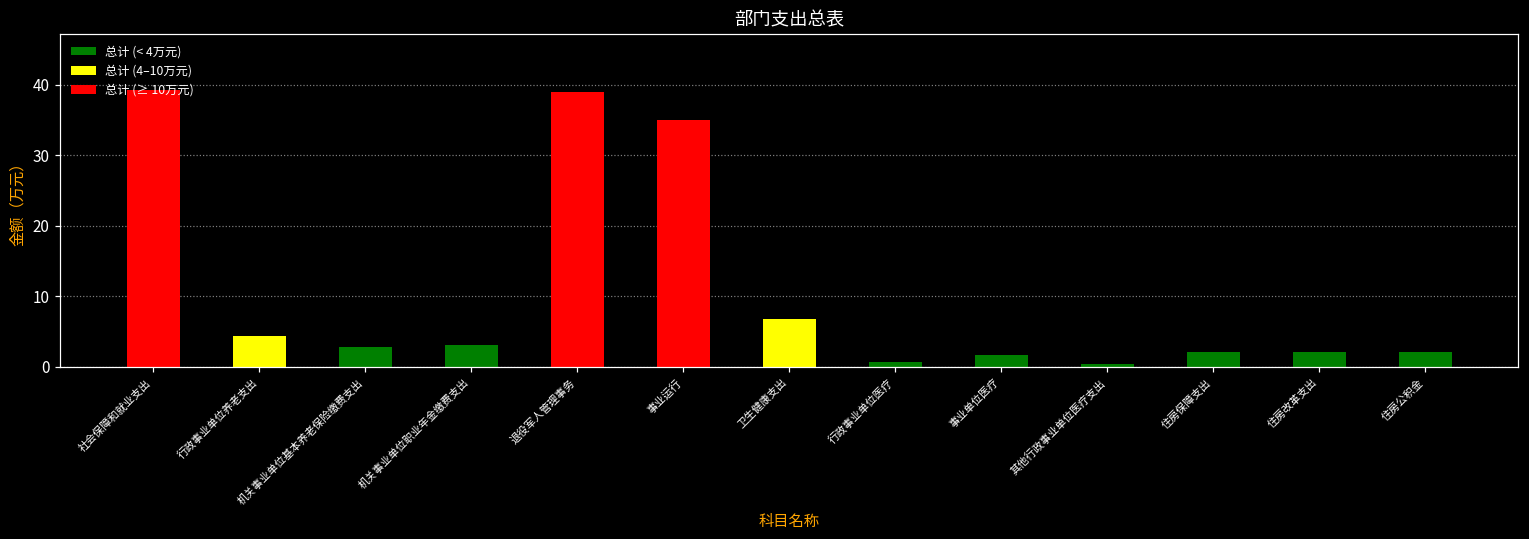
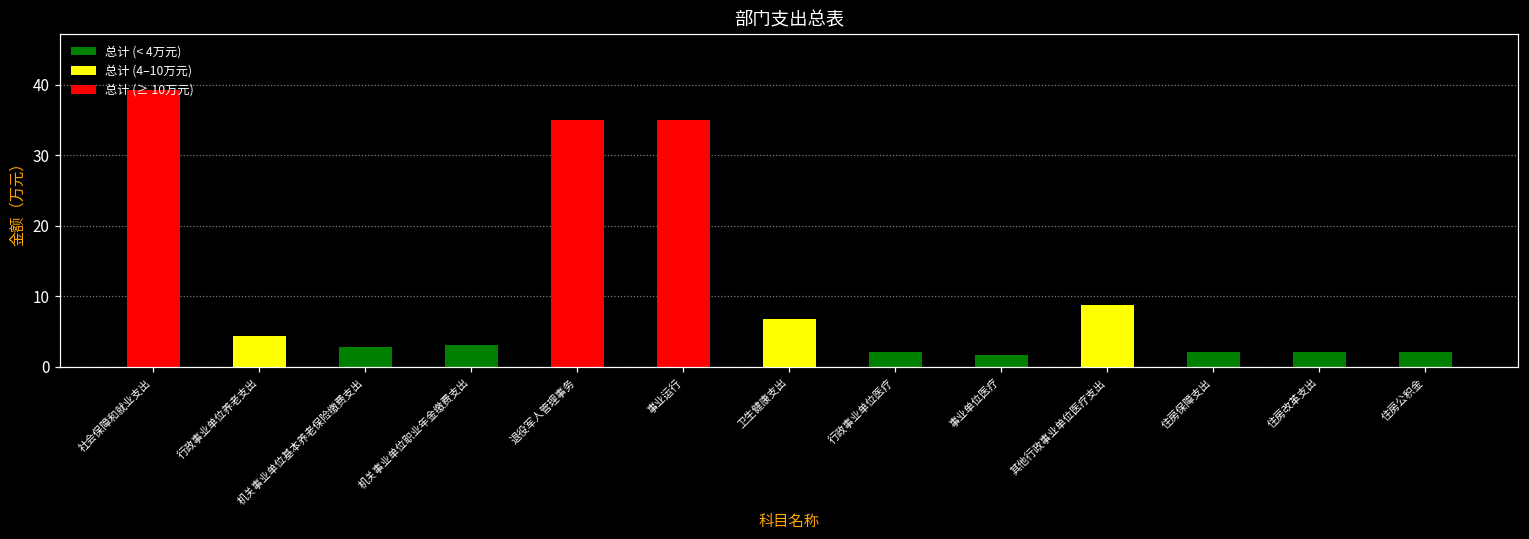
退役军人管理事务: 39 -> 35
行政事业单位医疗: 1 -> 2
其他行政事业单位医疗支出: 0 -> 9
